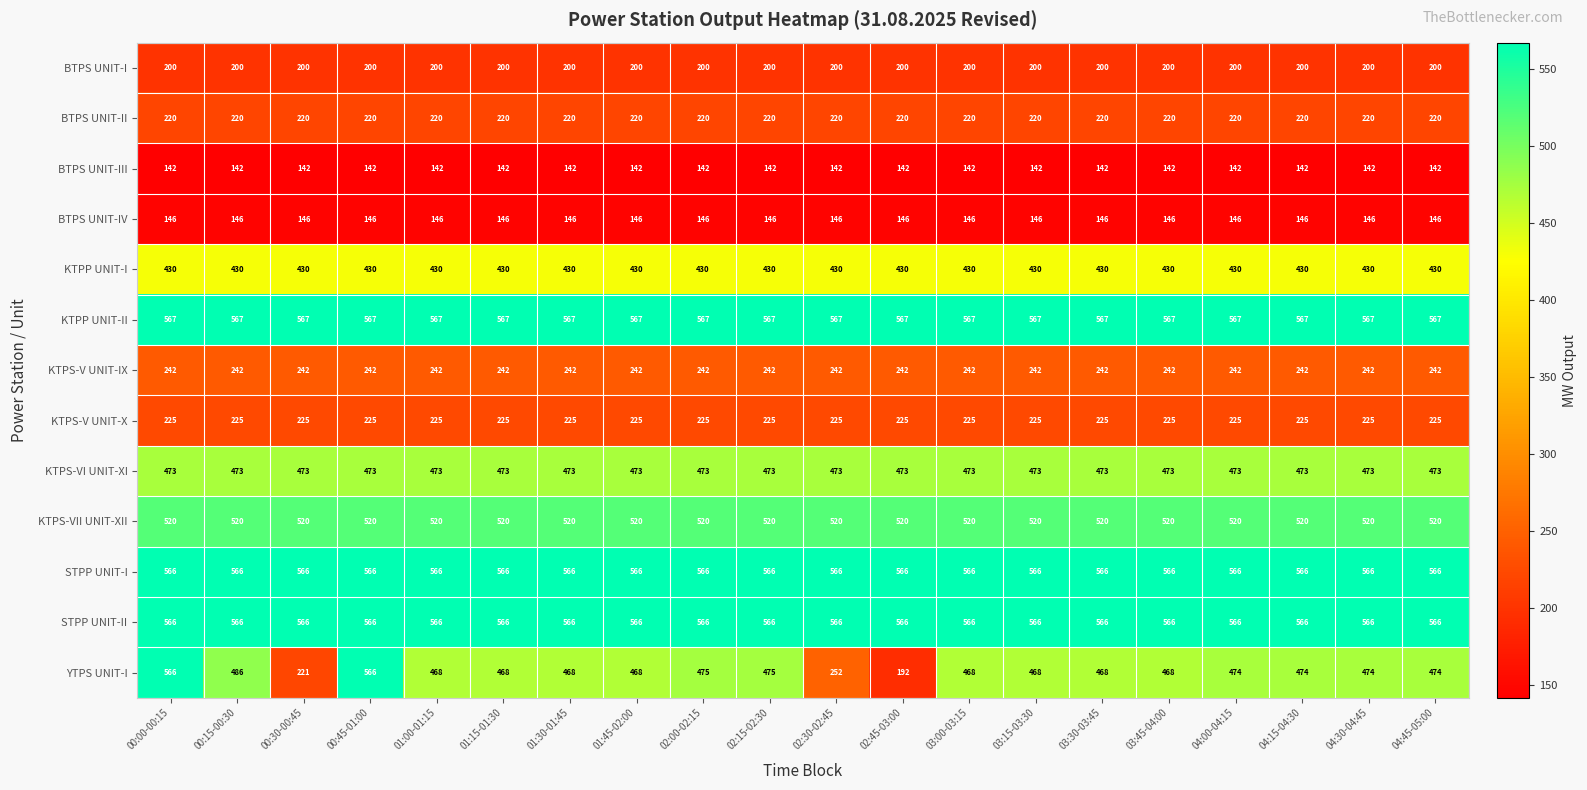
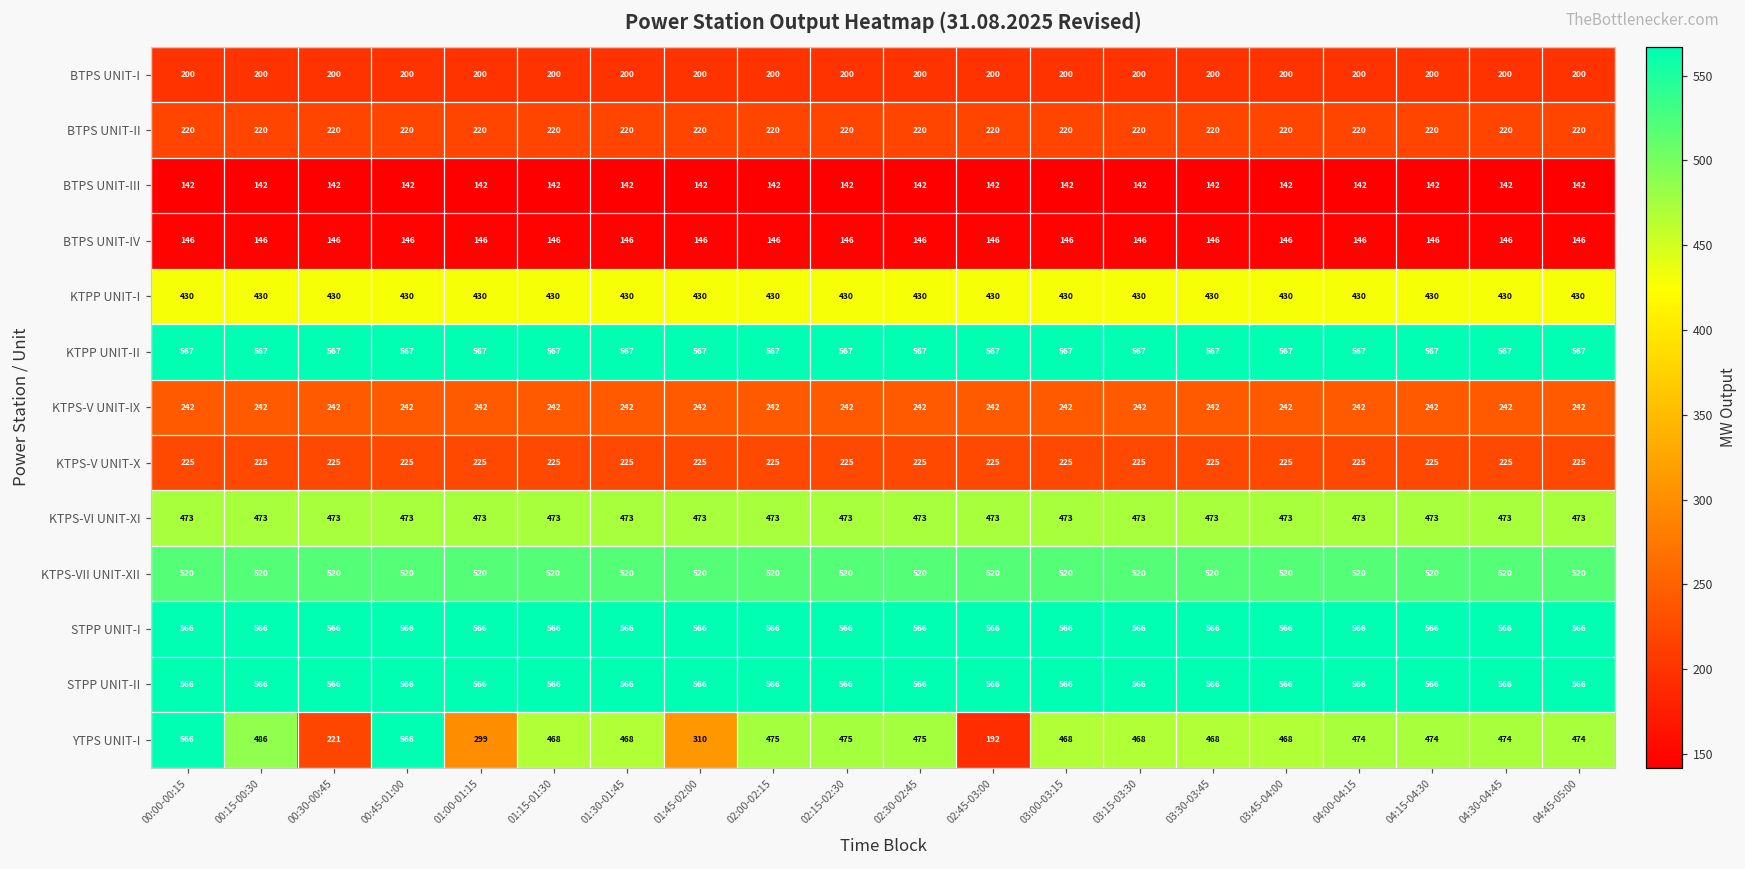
YTPS UNIT-I, 01:00-01:15: 468 -> 299
YTPS UNIT-I, 01:45-02:00: 468 -> 310
YTPS UNIT-I, 02:30-02:45: 252 -> 475
